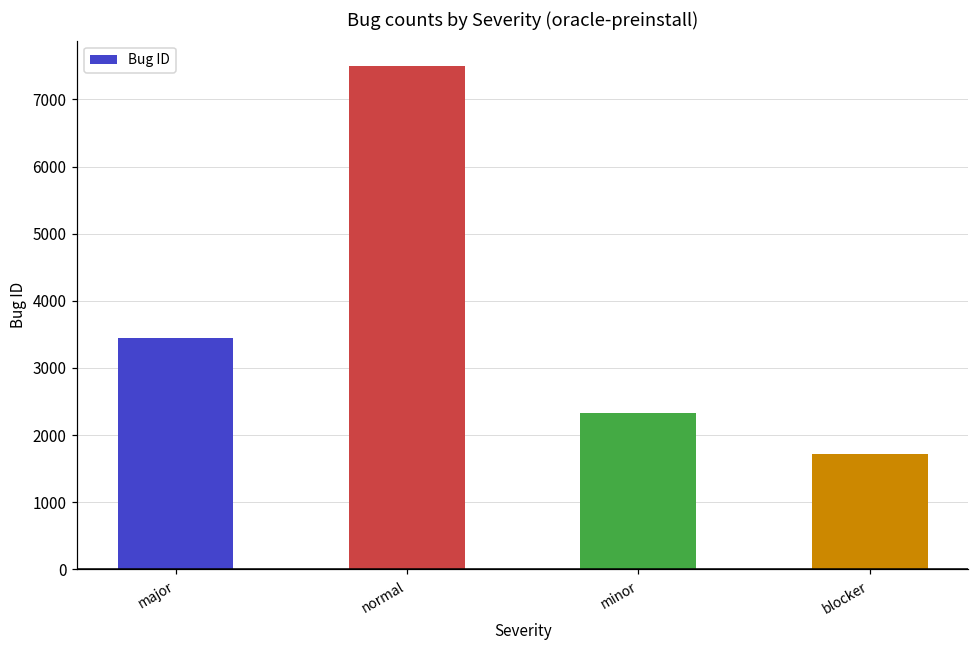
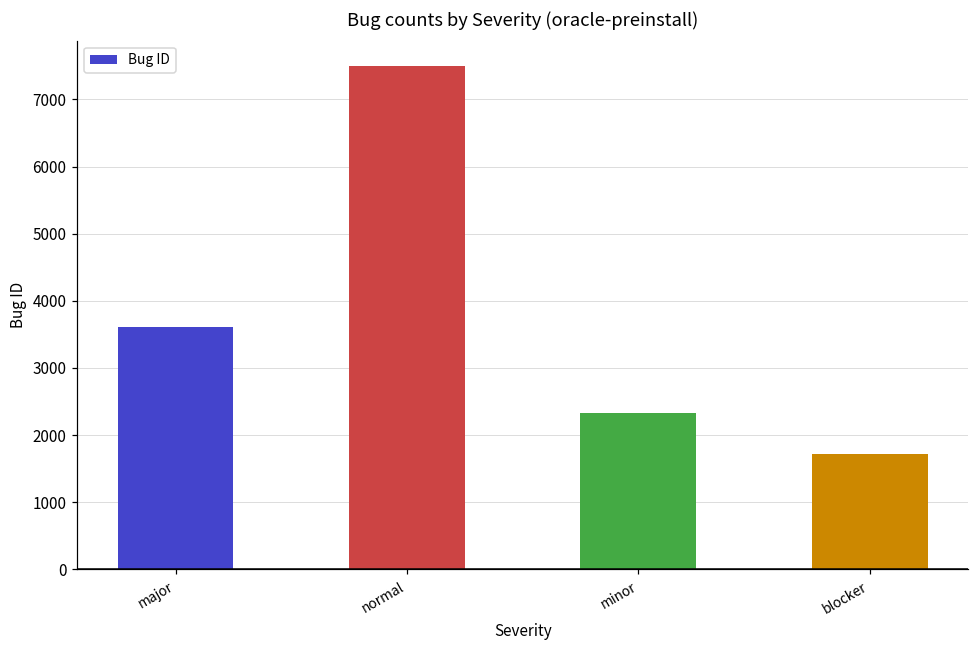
major: 3400 -> 3600
